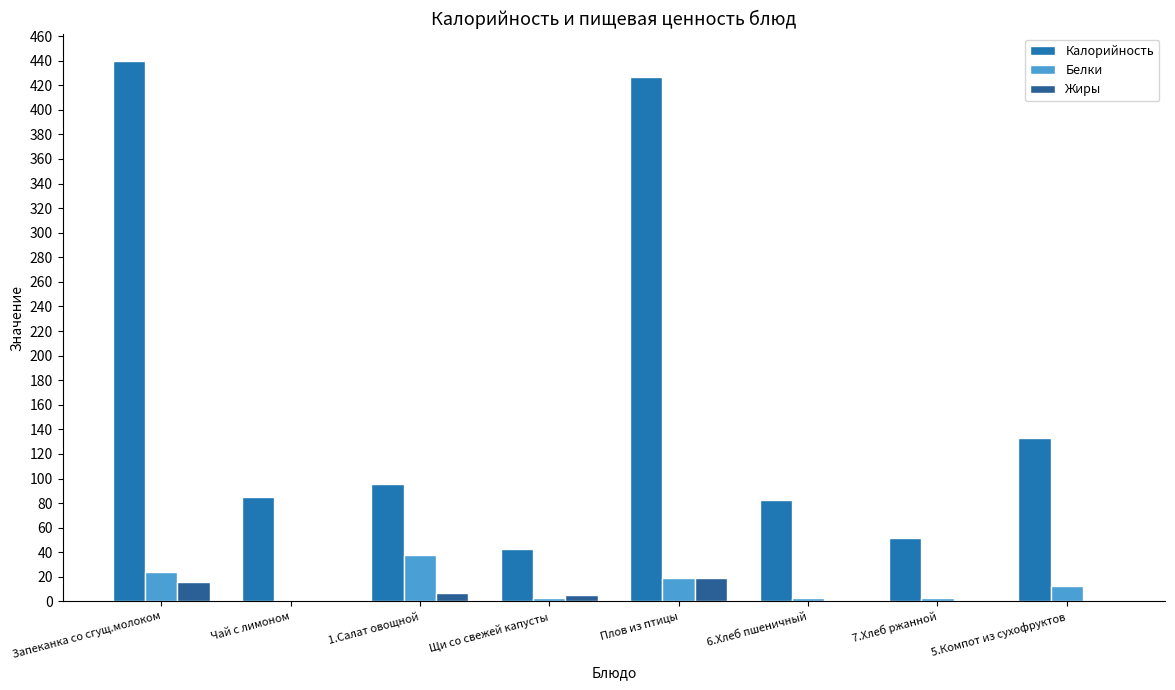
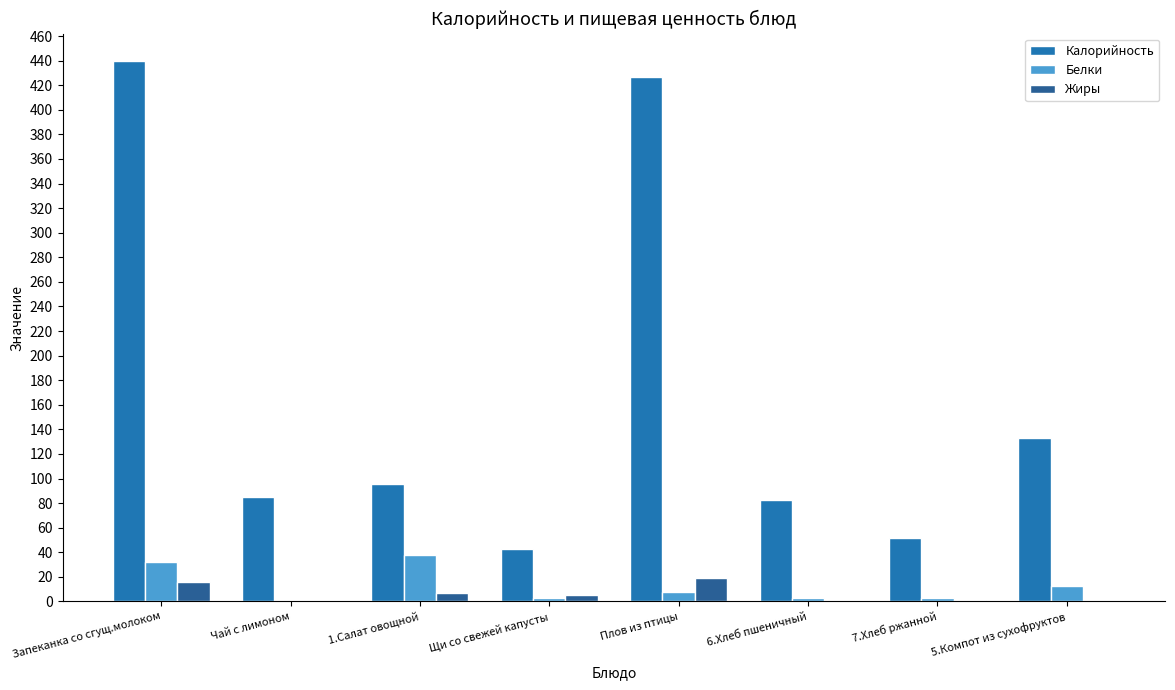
Белки, Запеканка со сгущ.молоком: 24 -> 32
Белки, Плов из птицы: 19 -> 8
